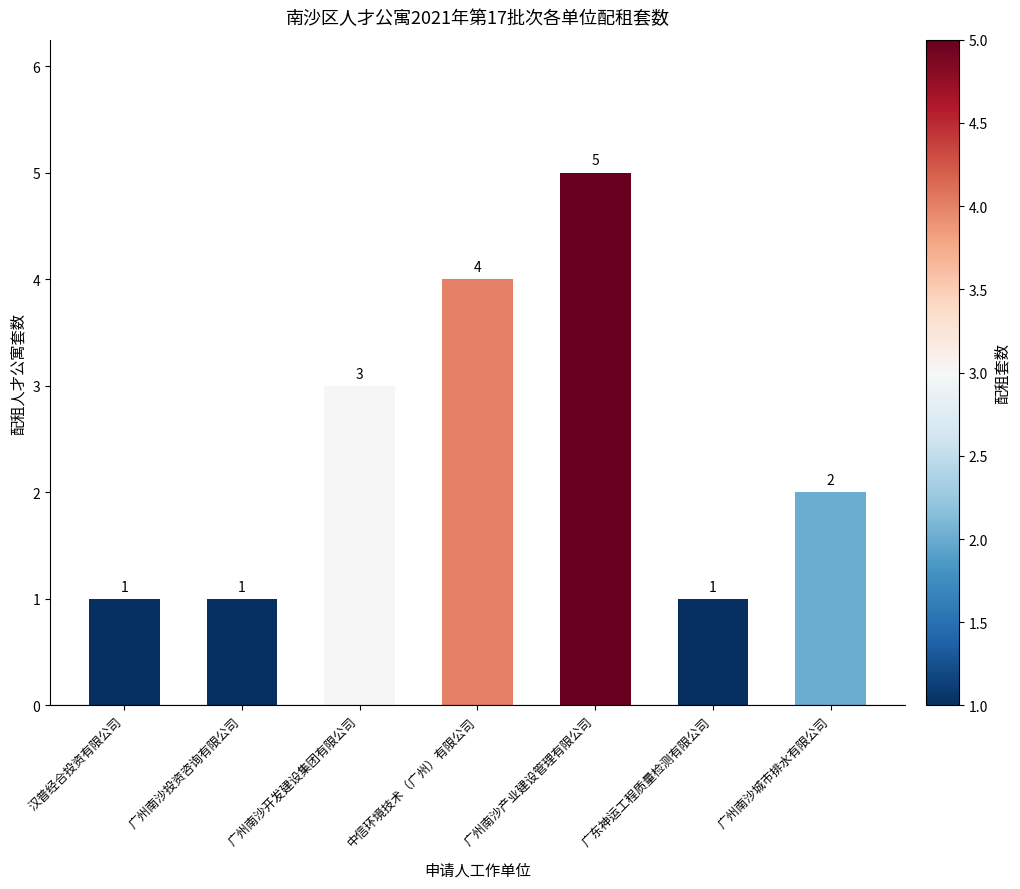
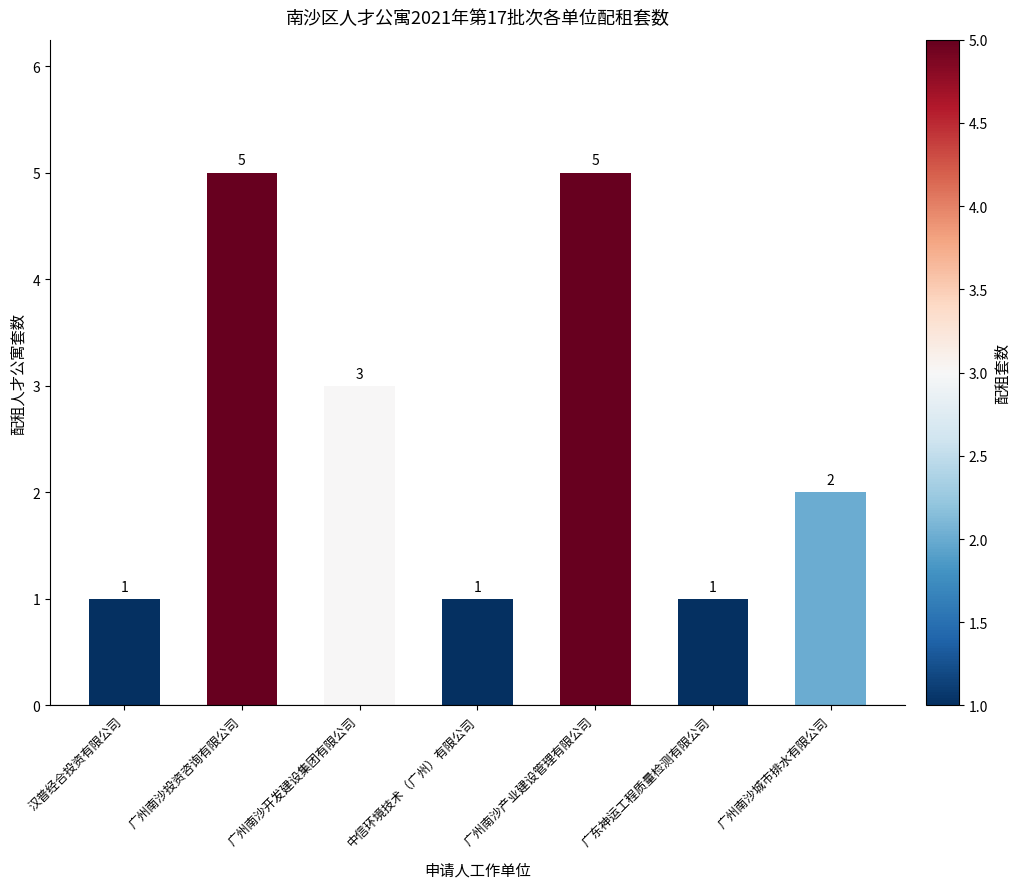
广州南沙投资咨询有限公司: 1 -> 5
中信环境技术（广州）有限公司: 4 -> 1
